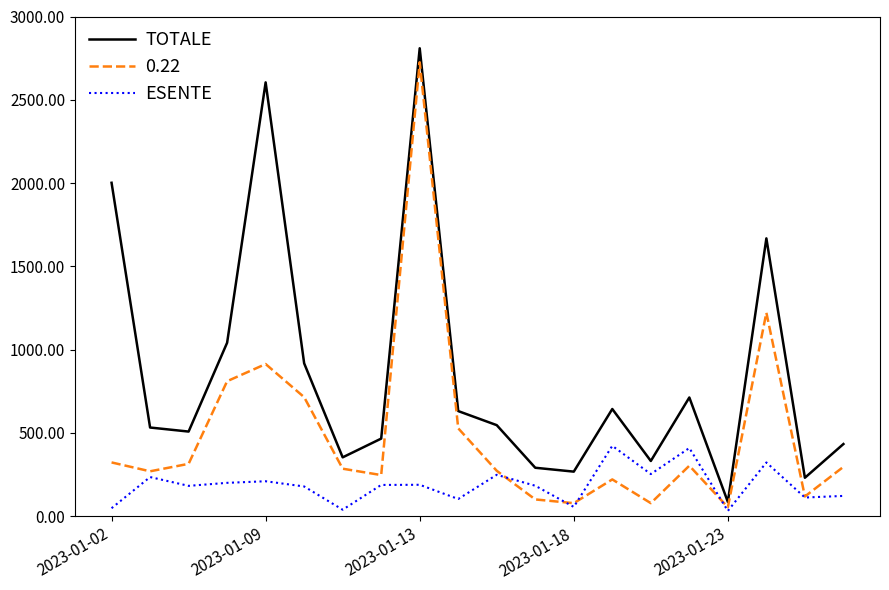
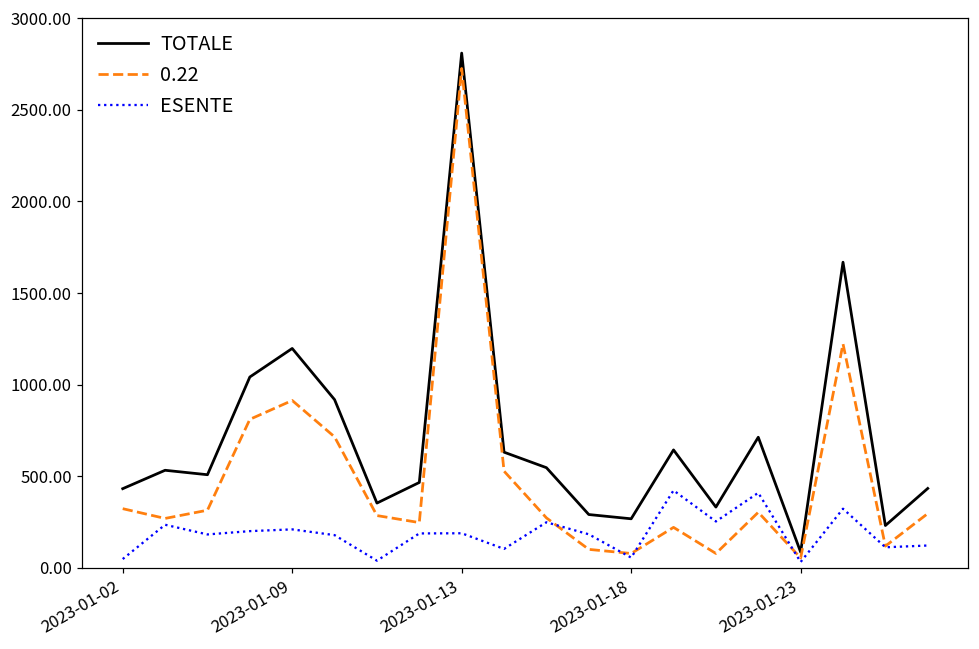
TOTALE, 2023-01-02: 2000 -> 430
TOTALE, 2023-01-09: 2600 -> 1200
